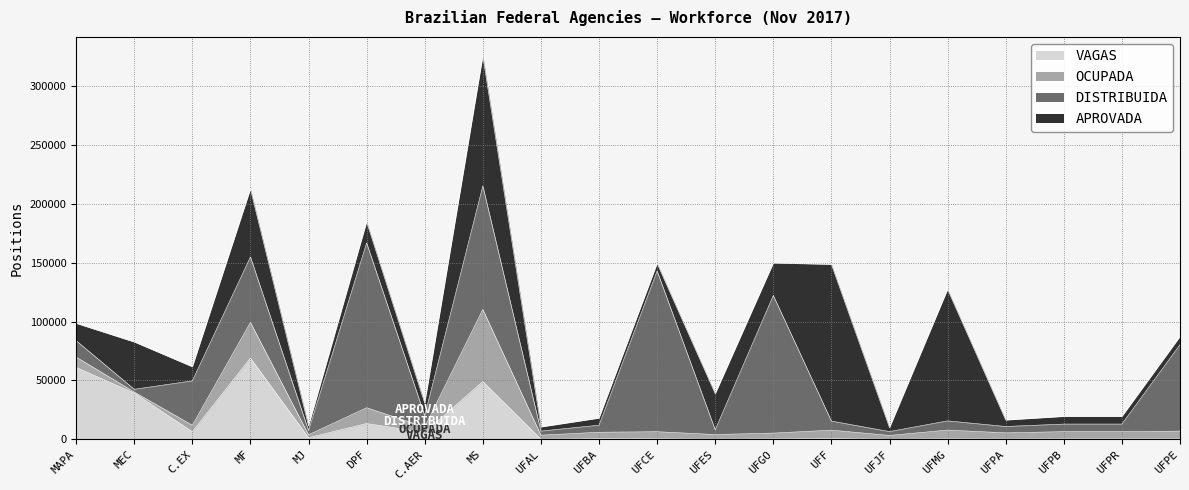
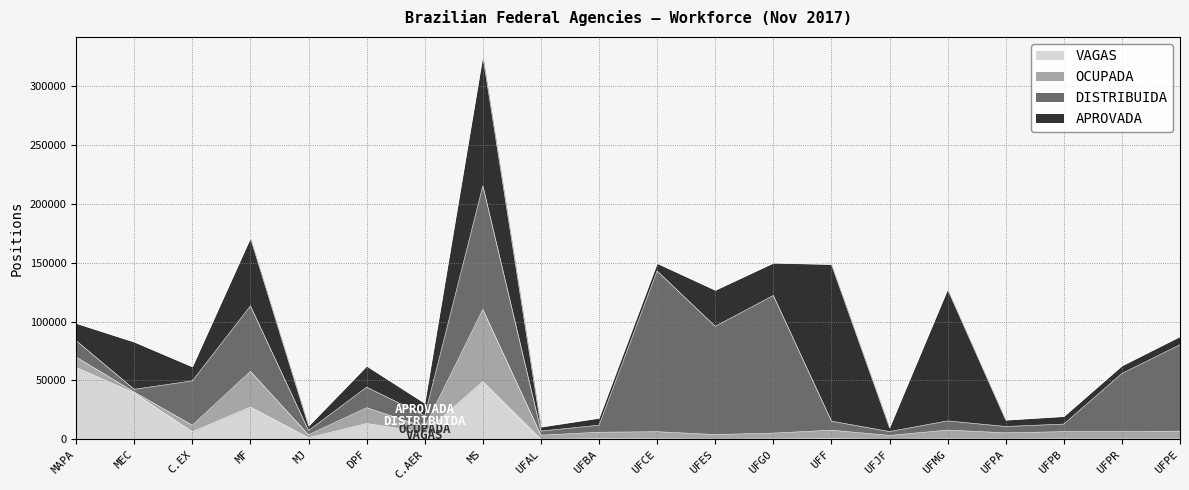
VAGAS, MF: 69000 -> 27000
DISTRIBUIDA, DPF: 140000 -> 17000
DISTRIBUIDA, UFES: 4000 -> 92000
DISTRIBUIDA, UFPR: 6000 -> 49000
